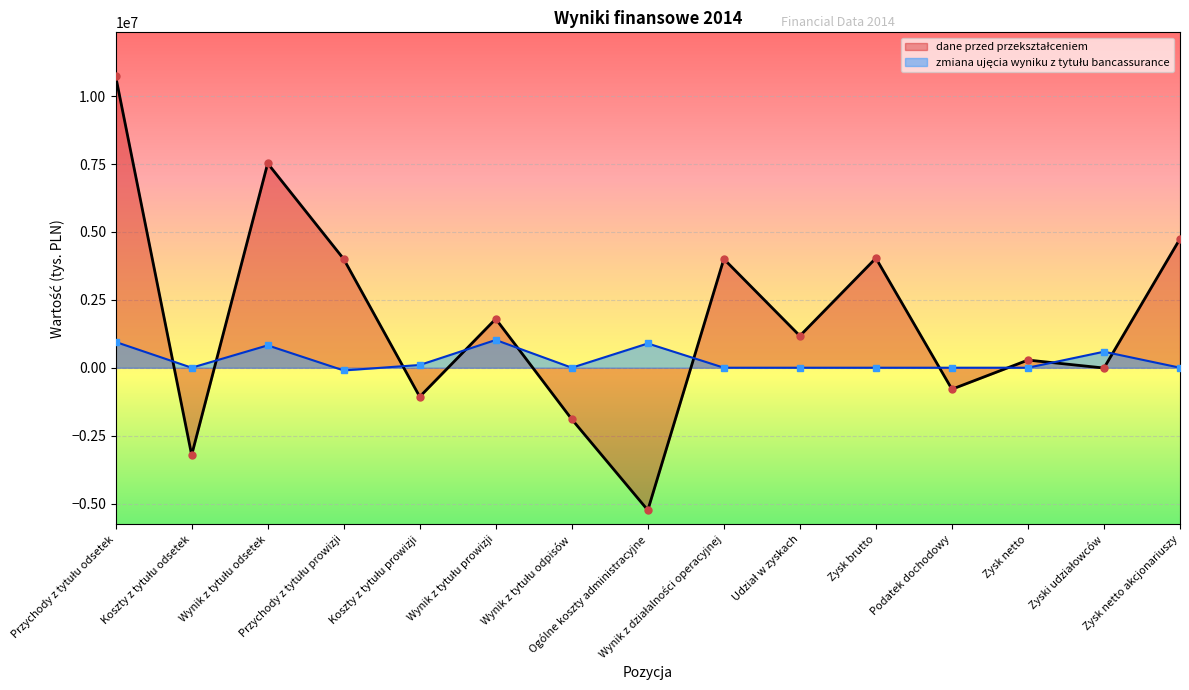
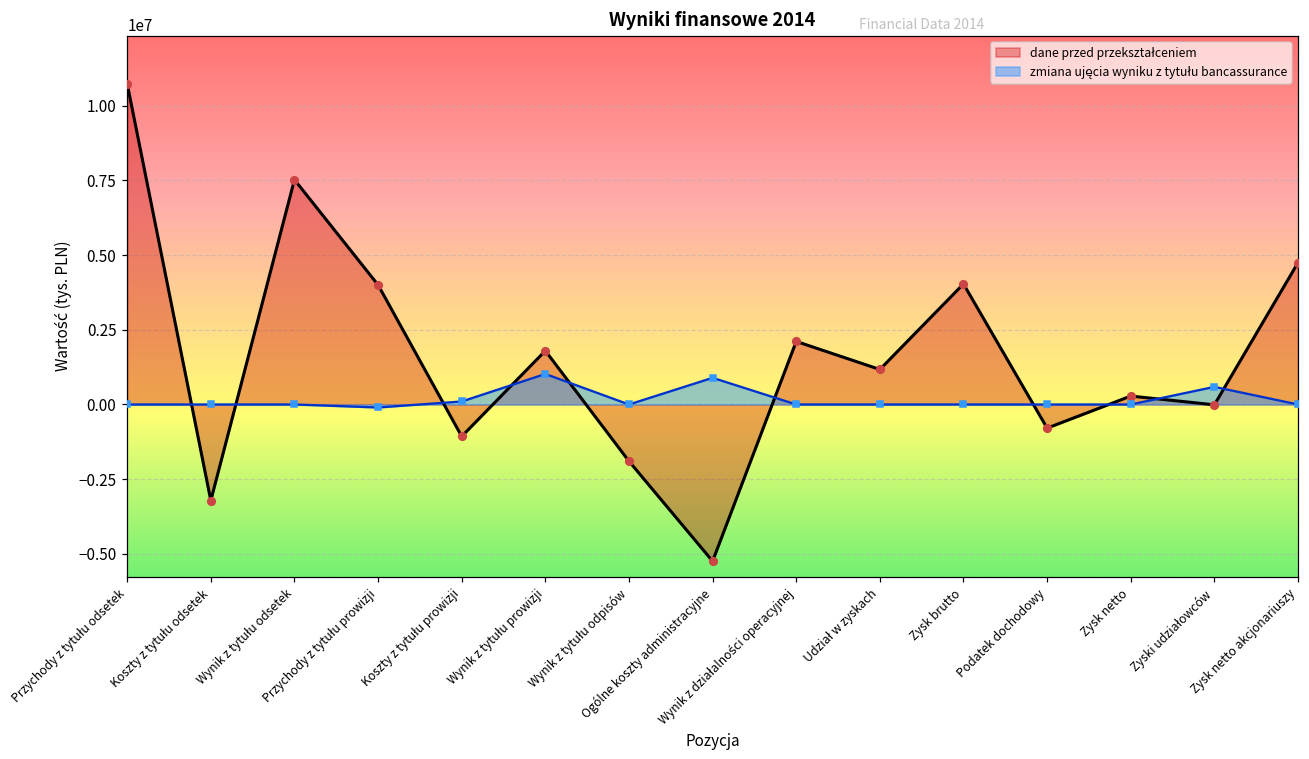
zmiana ujęcia wyniku z tytułu bancassurance, Przychody z tytułu odsetek: 900000 -> 0
zmiana ujęcia wyniku z tytułu bancassurance, Wynik z tytułu odsetek: 800000 -> 0
dane przed przekształceniem, Wynik z działalności operacyjnej: 4000000 -> 2100000
